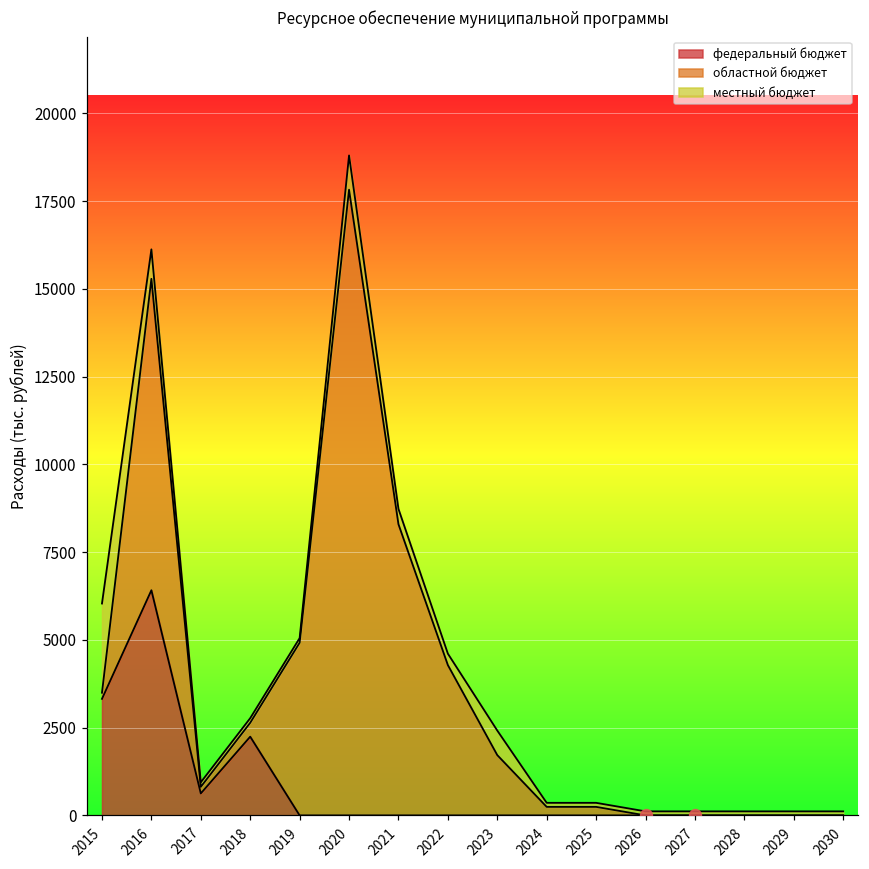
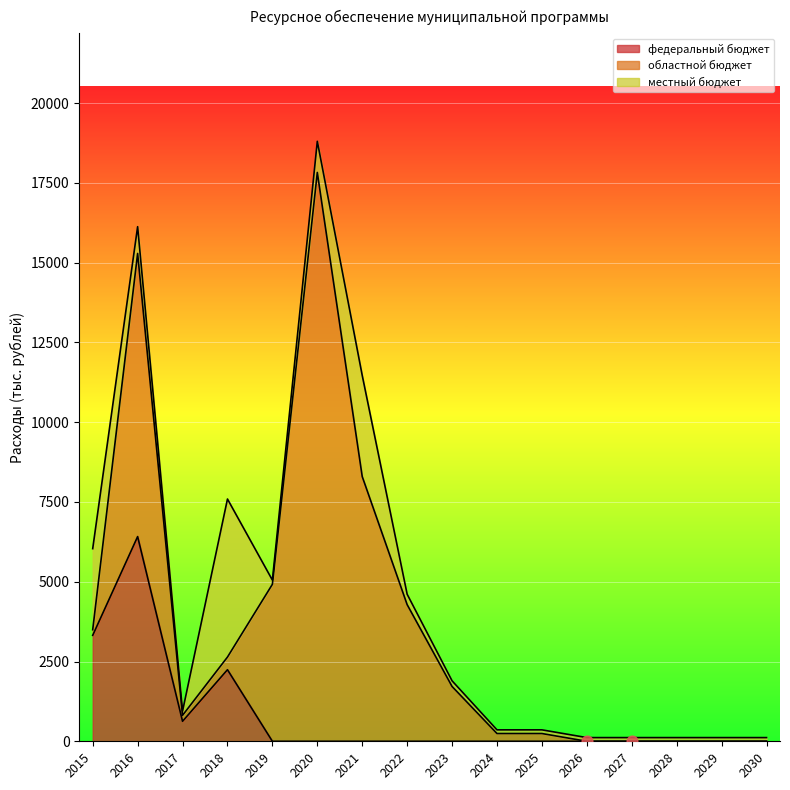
местный бюджет, 2018: 100 -> 5000
местный бюджет, 2021: 400 -> 3200
местный бюджет, 2023: 700 -> 200
